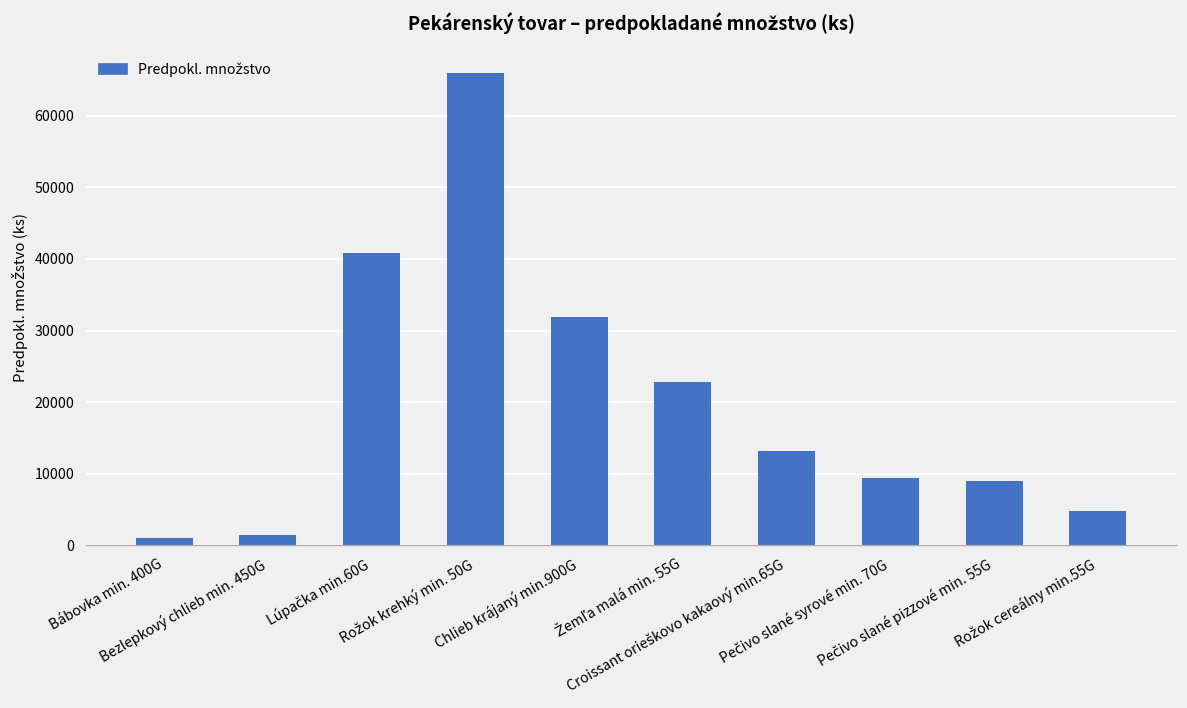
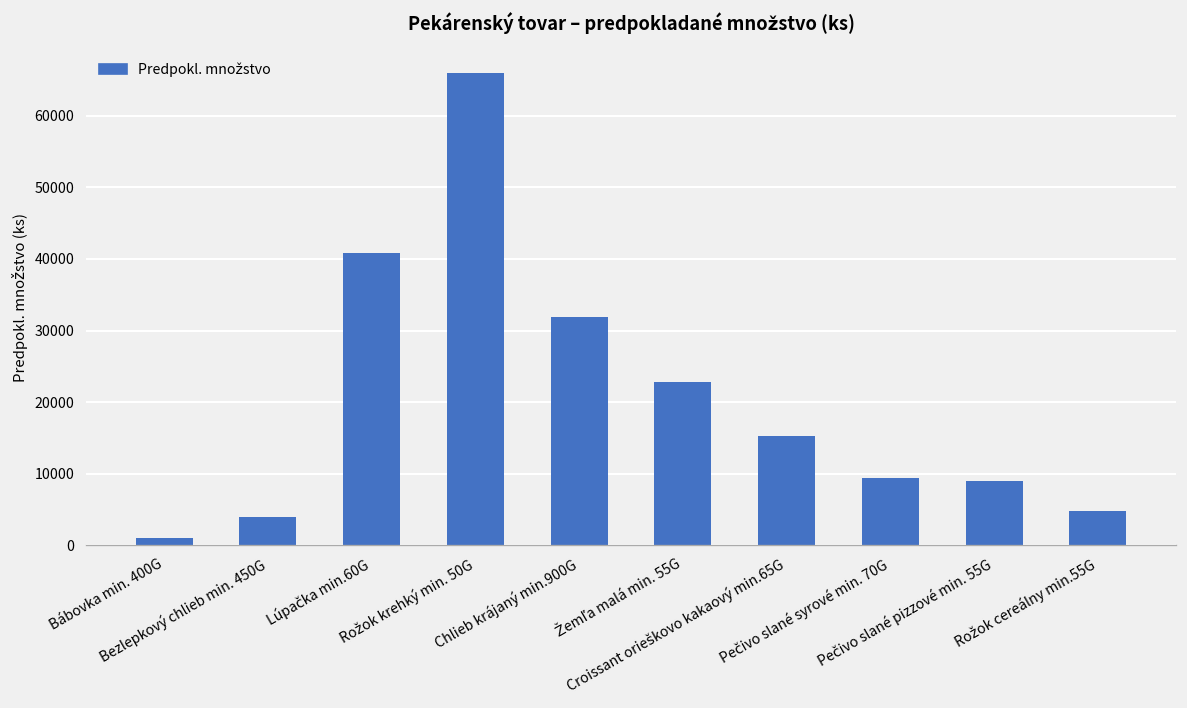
Bezlepkový chlieb min. 450G: 2000 -> 4000
Croissant orieškovo kakaový min.65G: 13000 -> 15000
